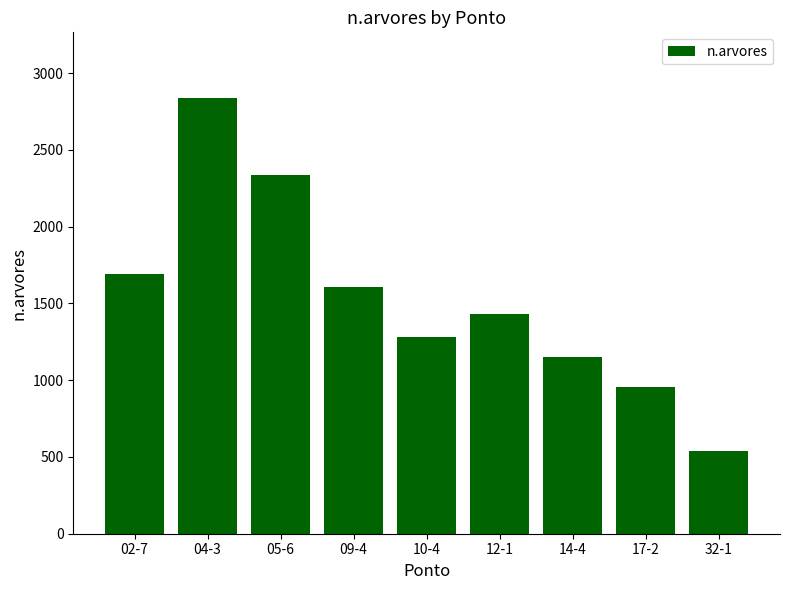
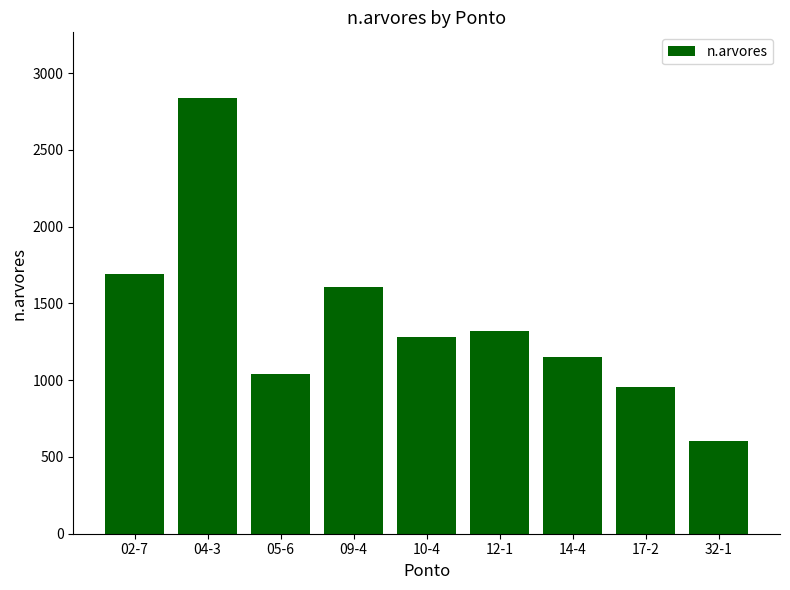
05-6: 2330 -> 1040
12-1: 1430 -> 1320
32-1: 540 -> 600
